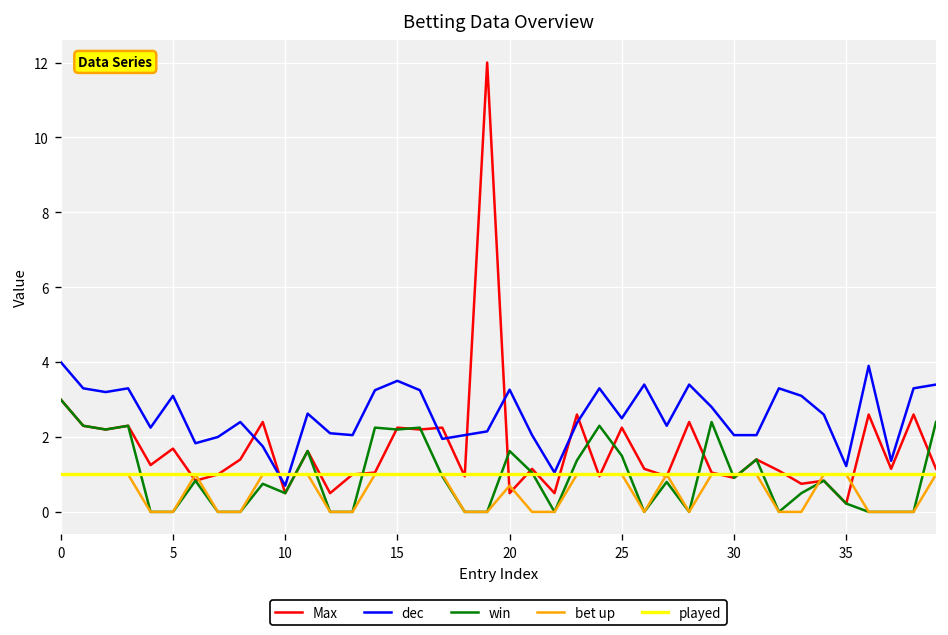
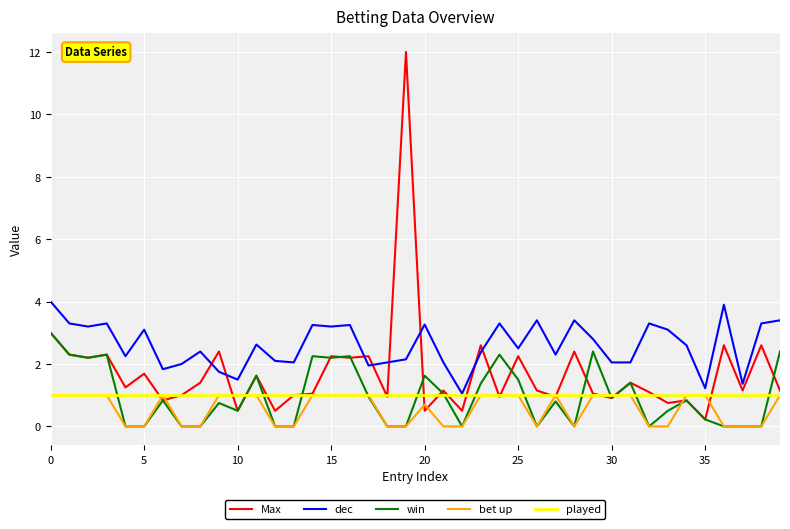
dec, 10: 0.7 -> 1.5
dec, 15: 3.5 -> 3.2
